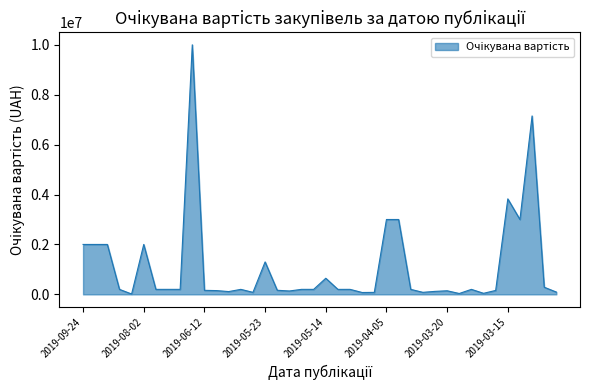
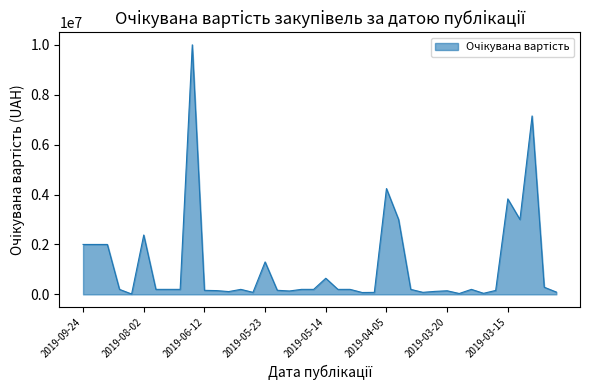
2019-08-02: 2000000 -> 2400000
2019-04-05: 3000000 -> 4200000
